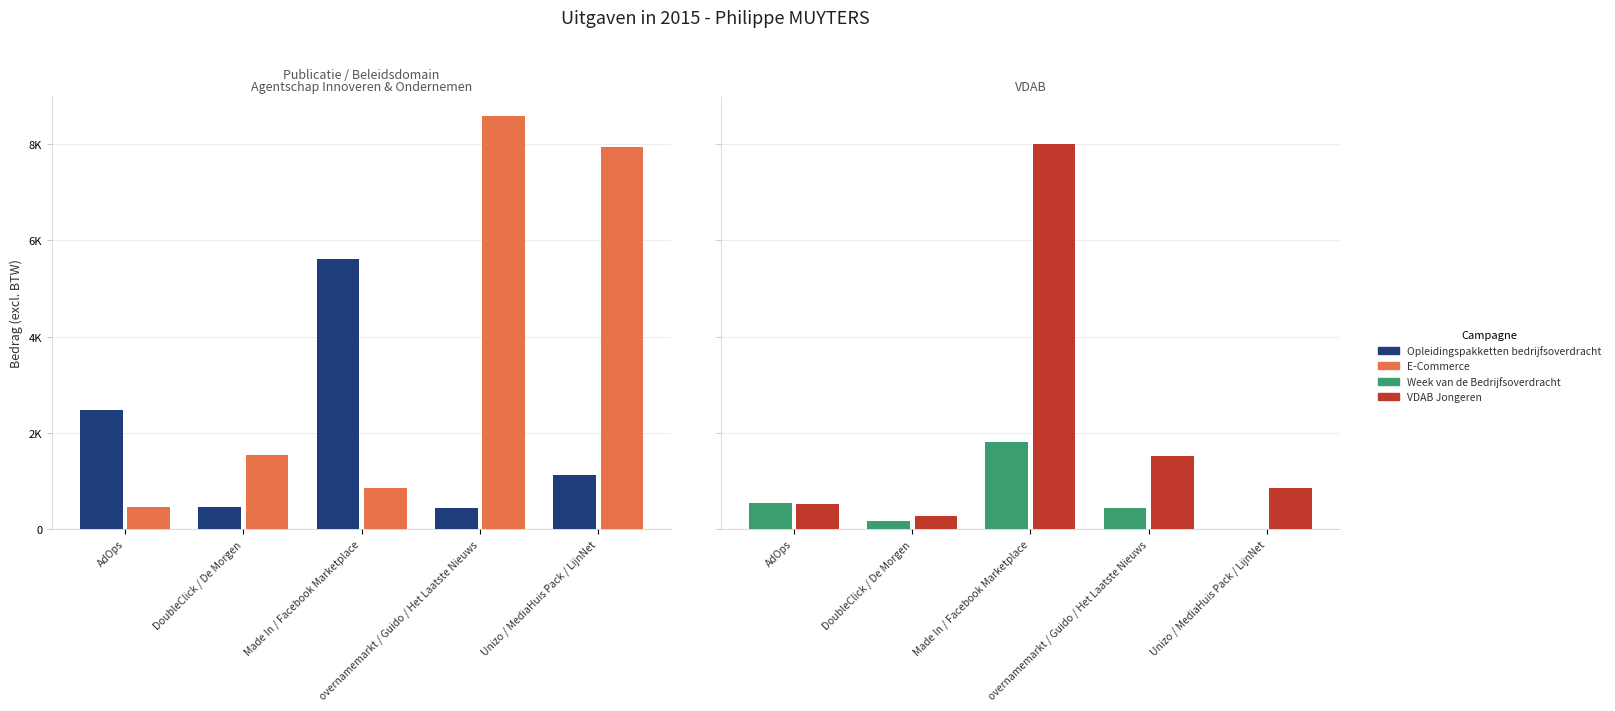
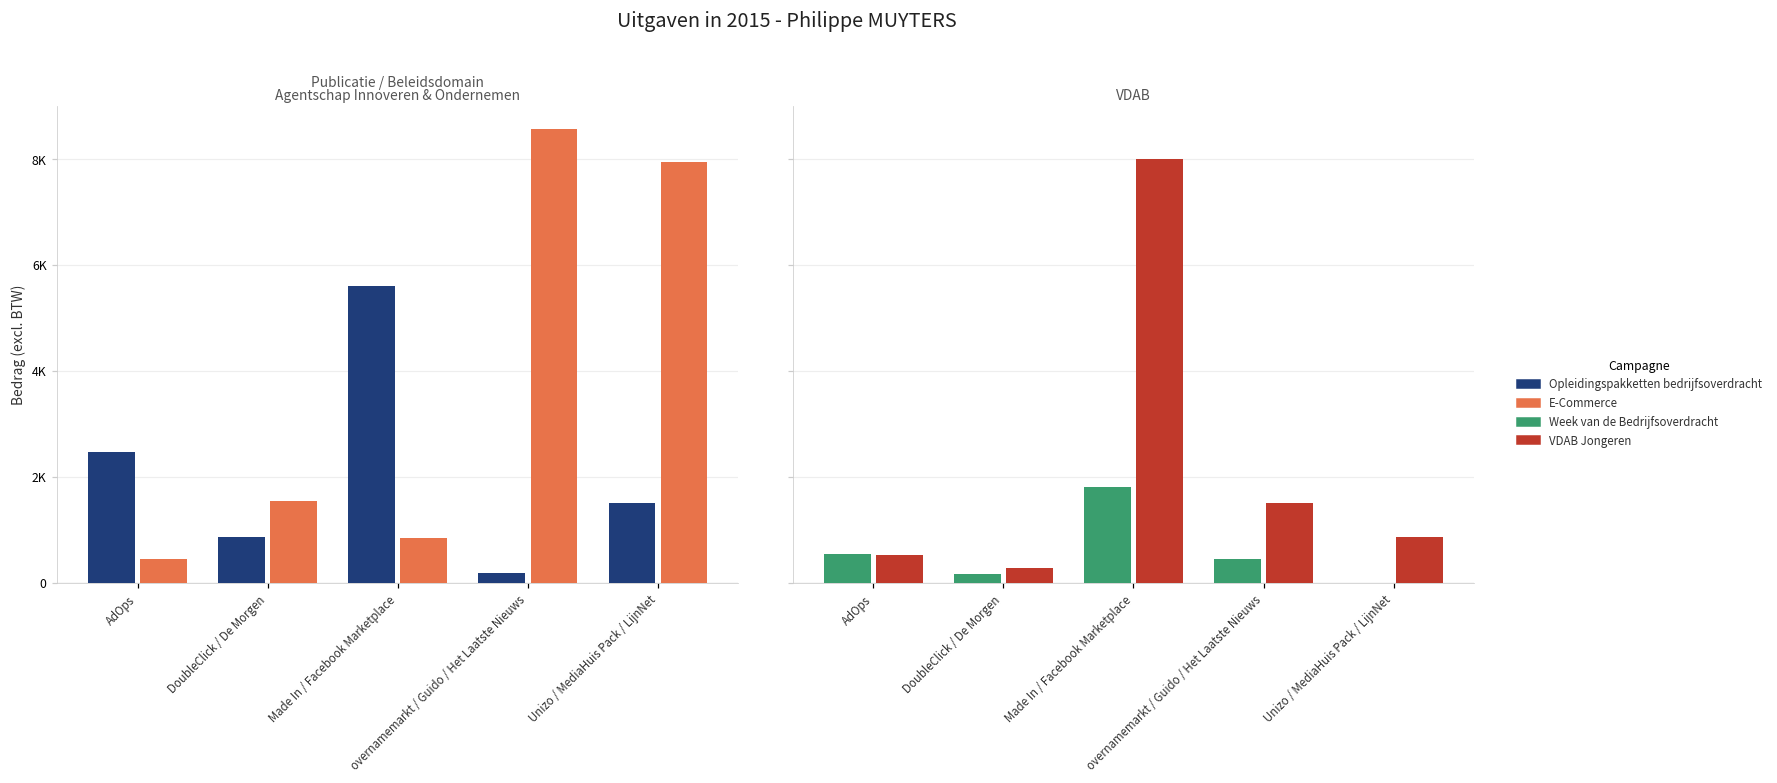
Agentschap Innoveren & Ondernemen, Opleidingspakketten bedrijfsoverdracht, DoubleClick / De Morgen: 500 -> 900
Agentschap Innoveren & Ondernemen, Opleidingspakketten bedrijfsoverdracht, overnamemarkt / Guido / Het Laatste Nieuws: 400 -> 200
Agentschap Innoveren & Ondernemen, Opleidingspakketten bedrijfsoverdracht, Unizo / MediaHuis Pack / LijnNet: 1100 -> 1500
